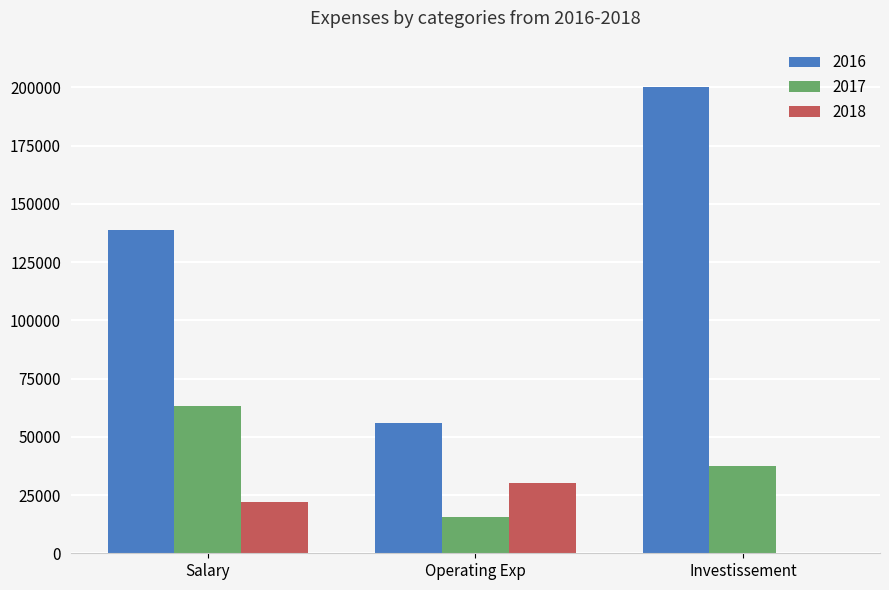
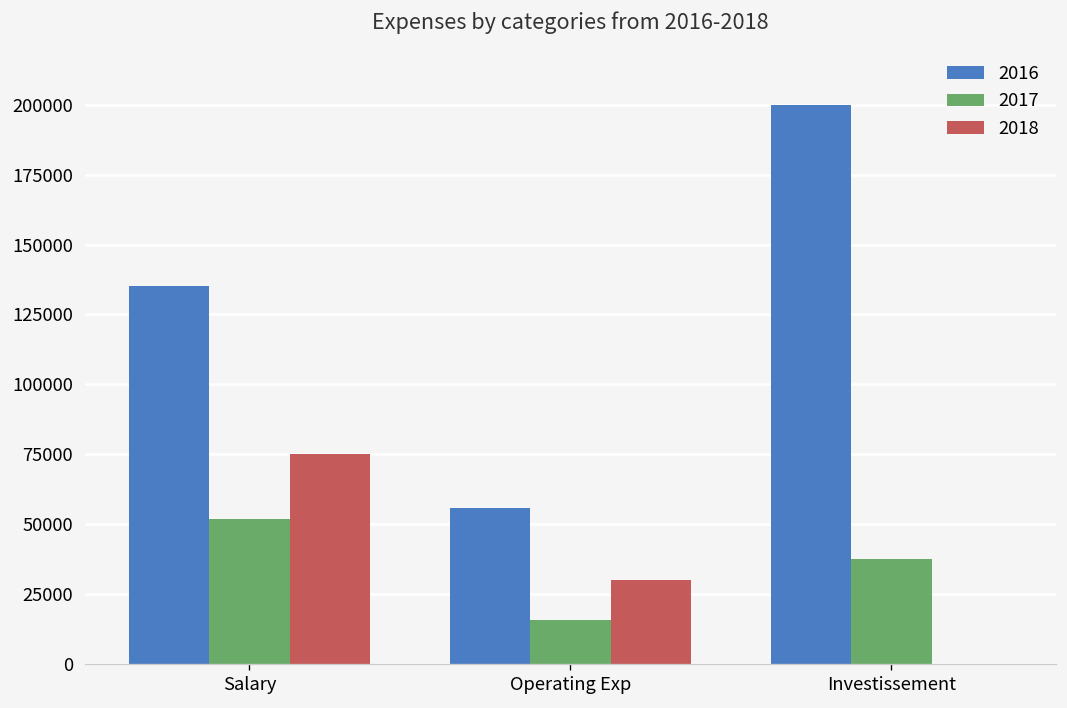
2016, Salary: 139000 -> 135000
2017, Salary: 63000 -> 52000
2018, Salary: 22000 -> 75000
